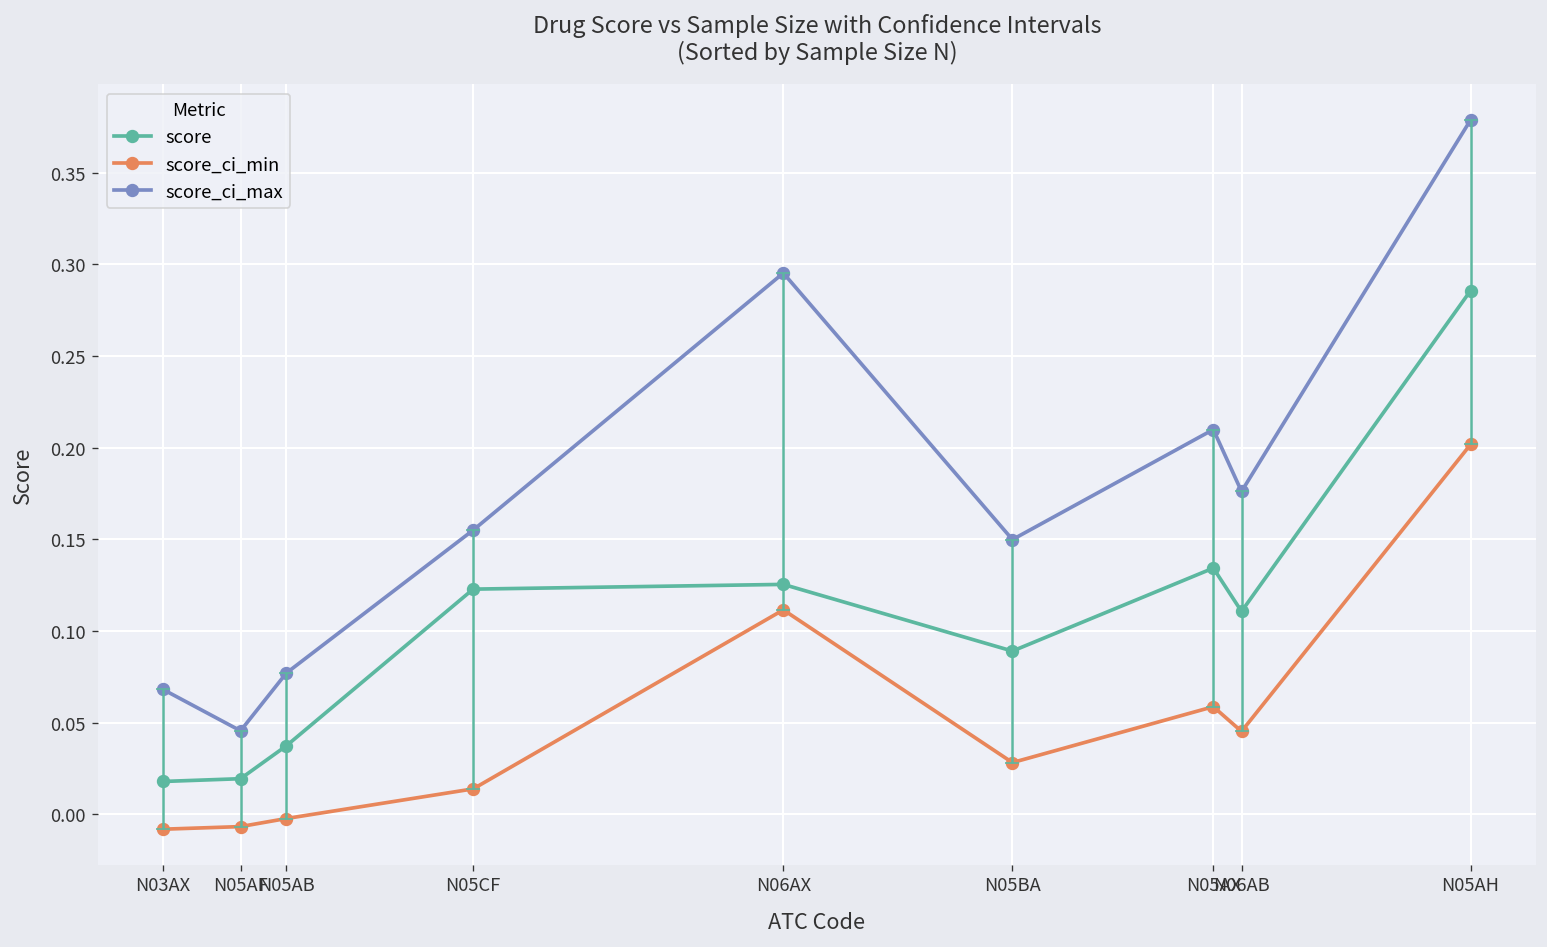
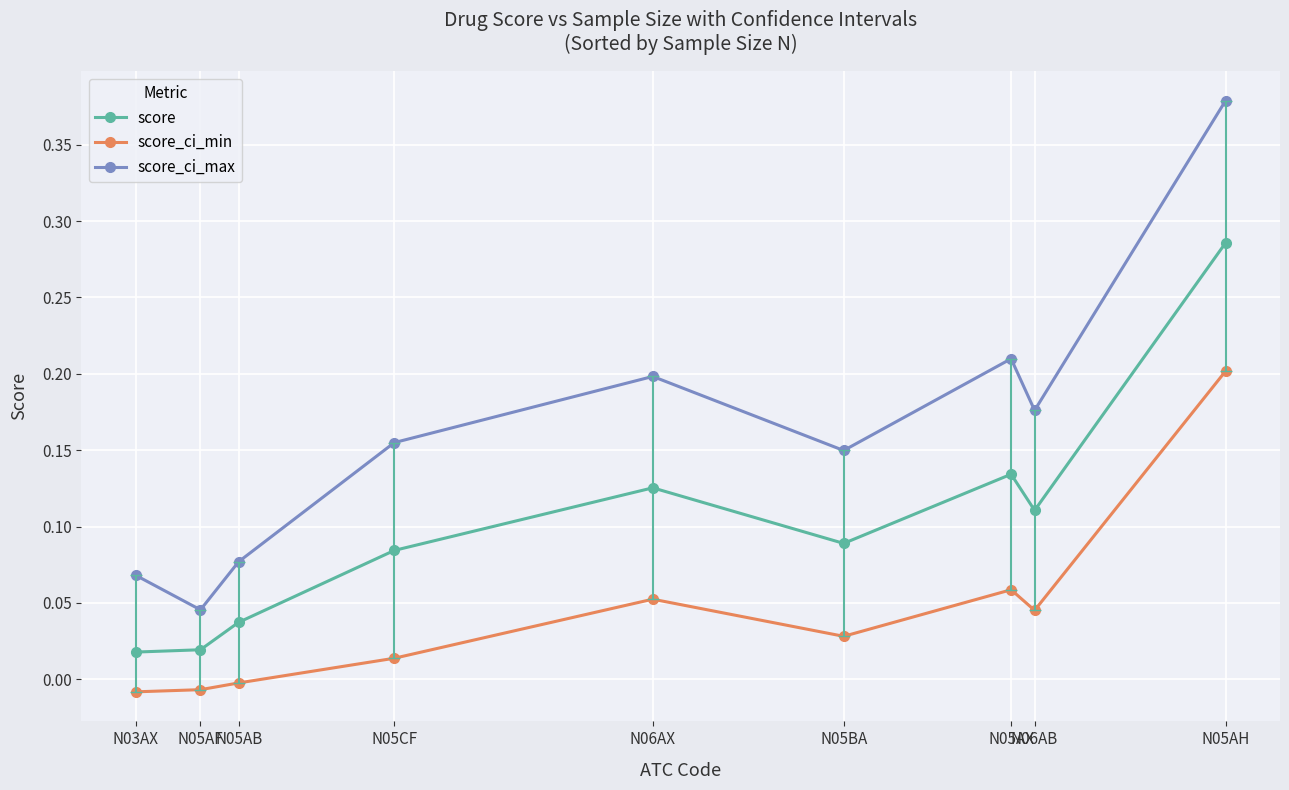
score, N05CF: 0.123 -> 0.084
score_ci_min, N06AX: 0.111 -> 0.052
score_ci_max, N06AX: 0.295 -> 0.198
